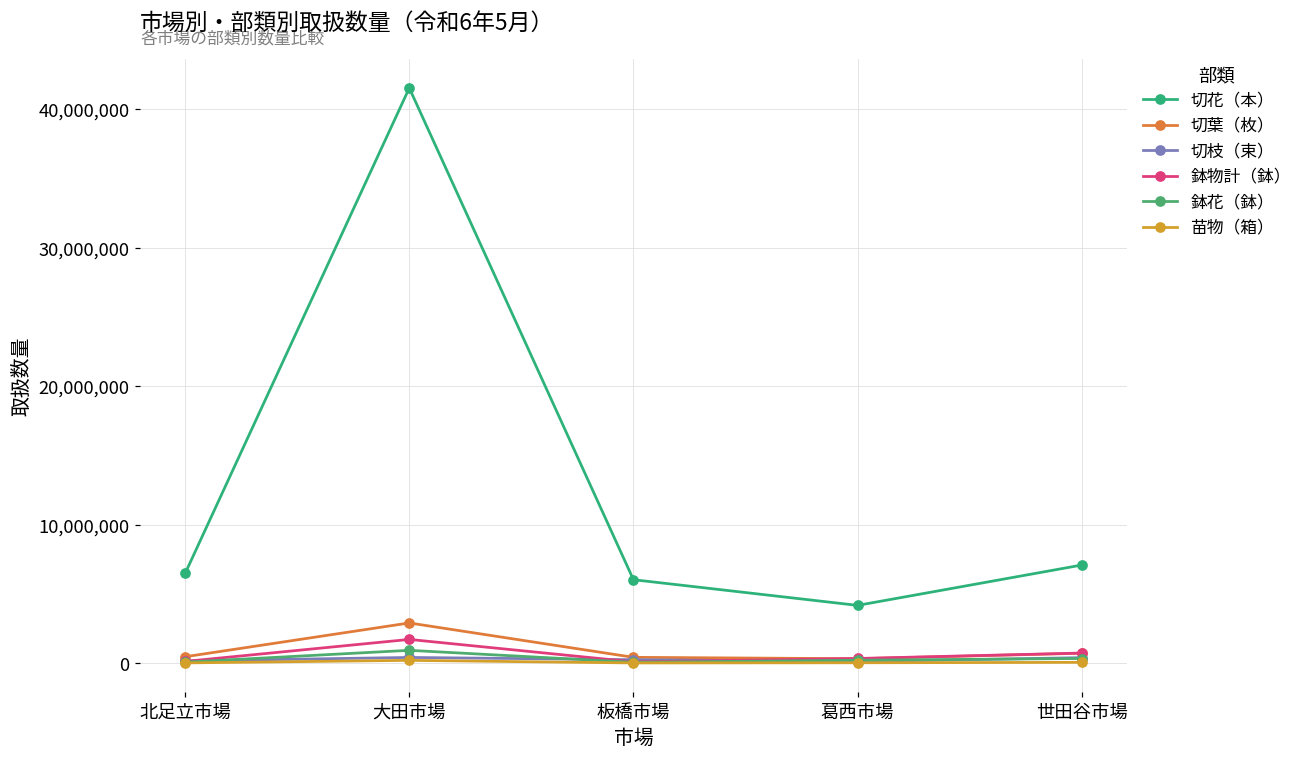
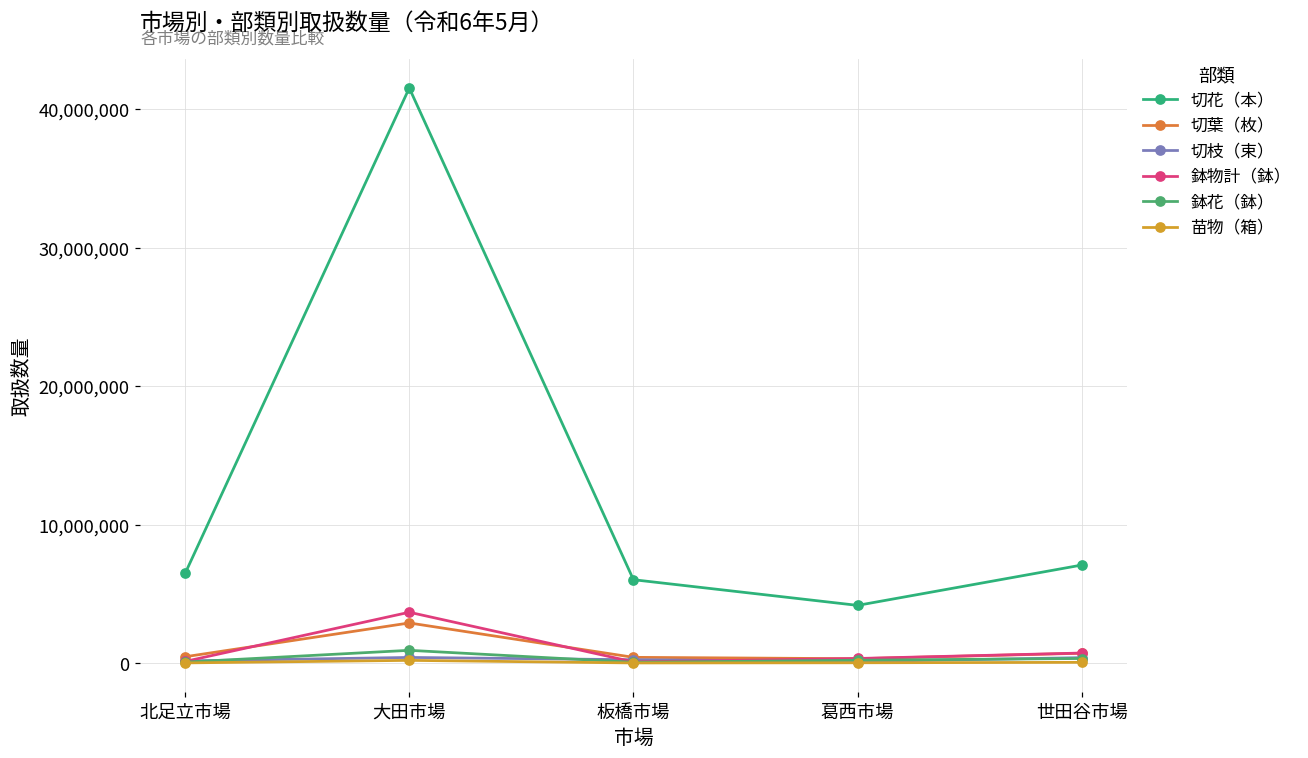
鉢物計（鉢）, 大田市場: 1,700,000 -> 3,700,000
